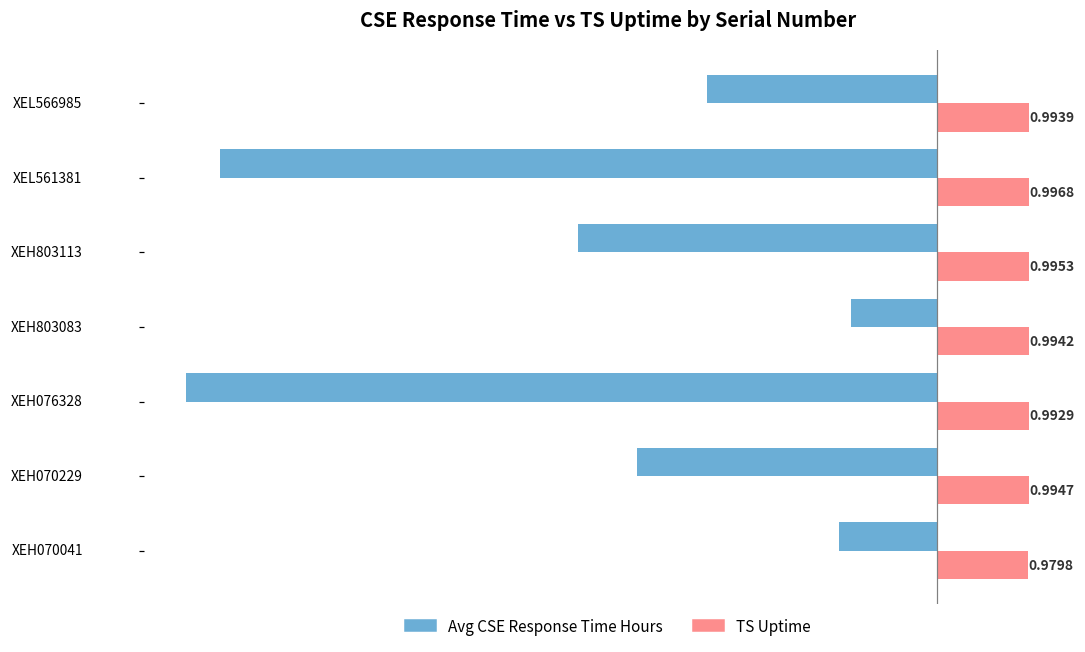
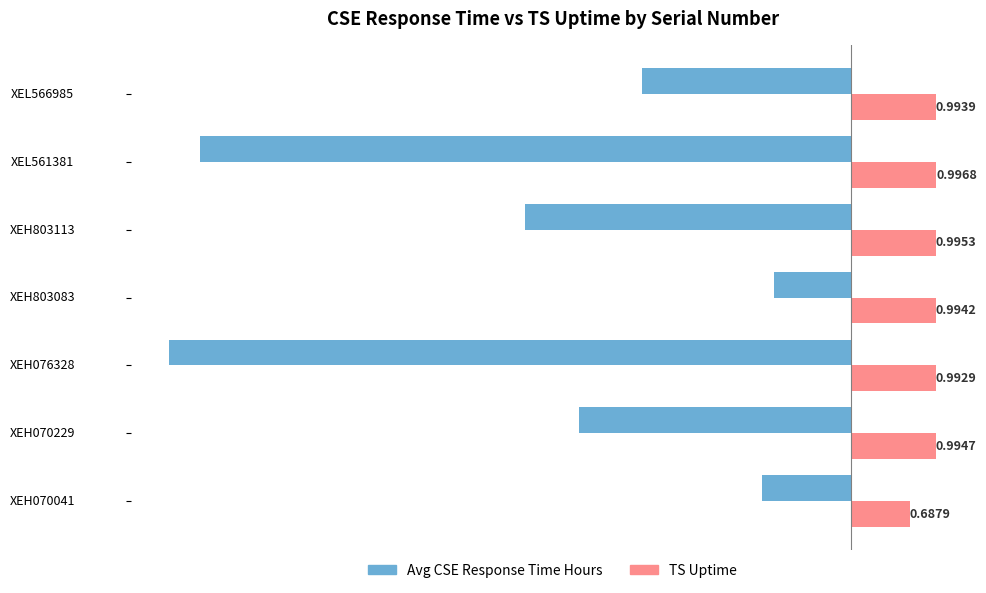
TS Uptime, XEH070041: 0.9798 -> 0.6879
